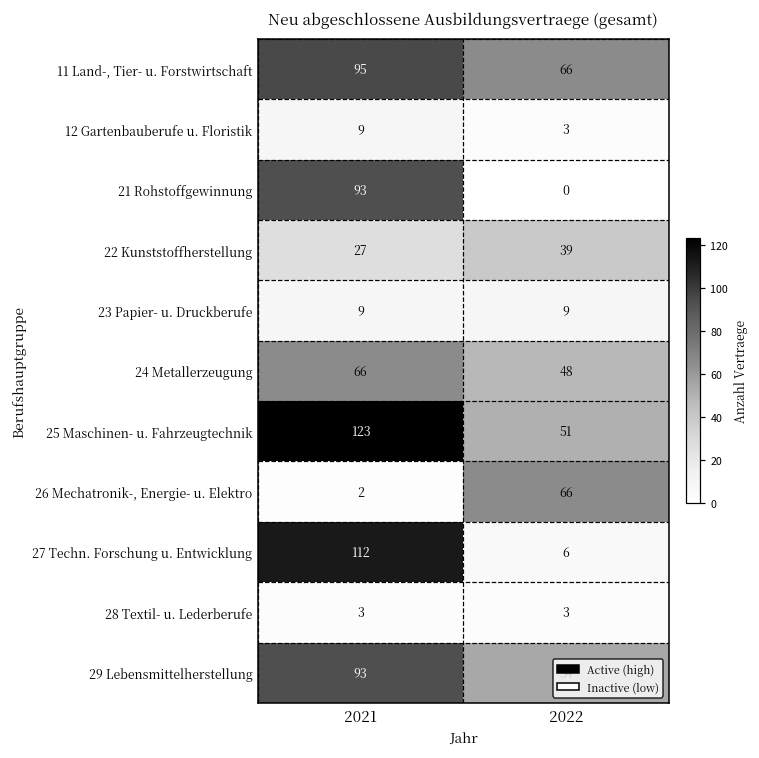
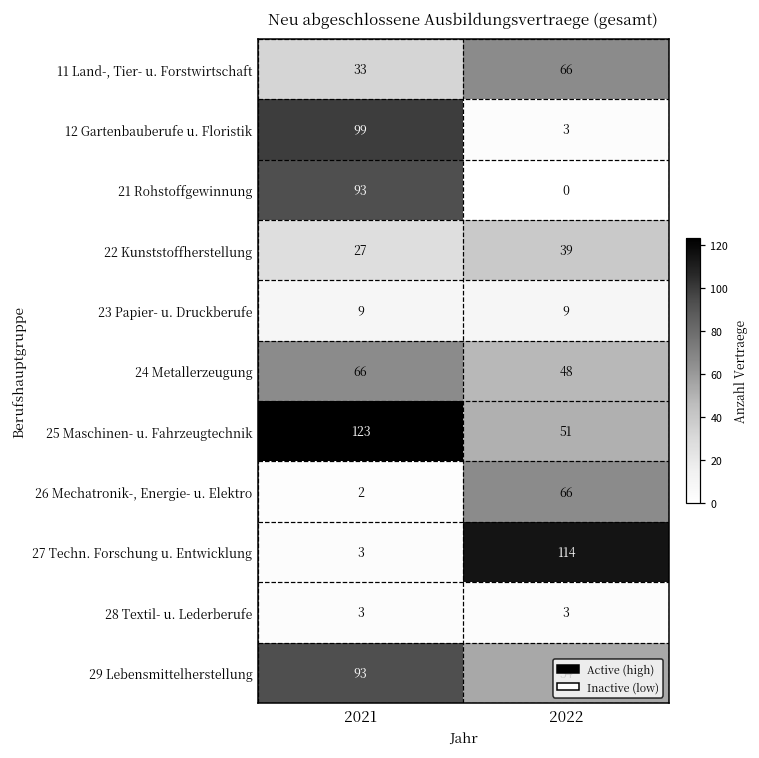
11 Land-, Tier- u. Forstwirtschaft, 2021: 95 -> 33
12 Gartenbauberufe u. Floristik, 2021: 9 -> 99
27 Techn. Forschung u. Entwicklung, 2021: 112 -> 3
27 Techn. Forschung u. Entwicklung, 2022: 6 -> 114
